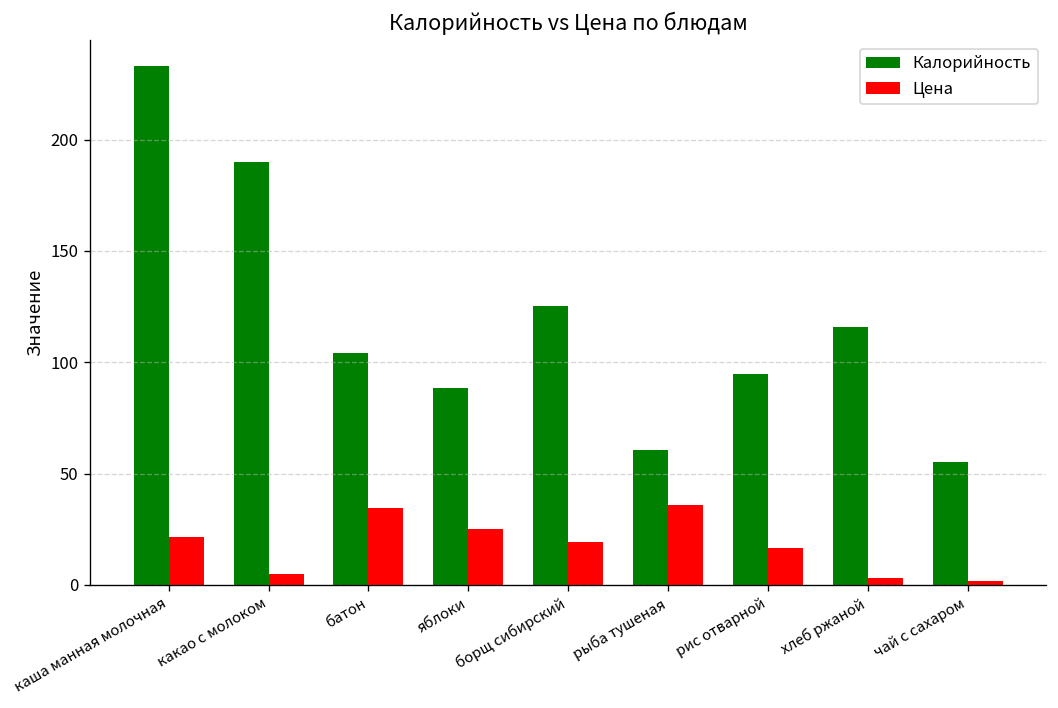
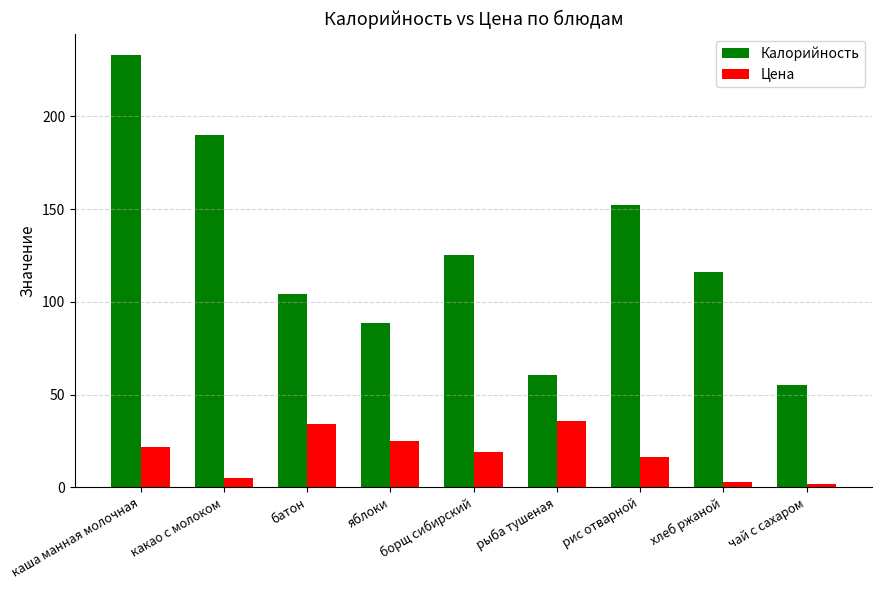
Калорийность, рис отварной: 95 -> 152
